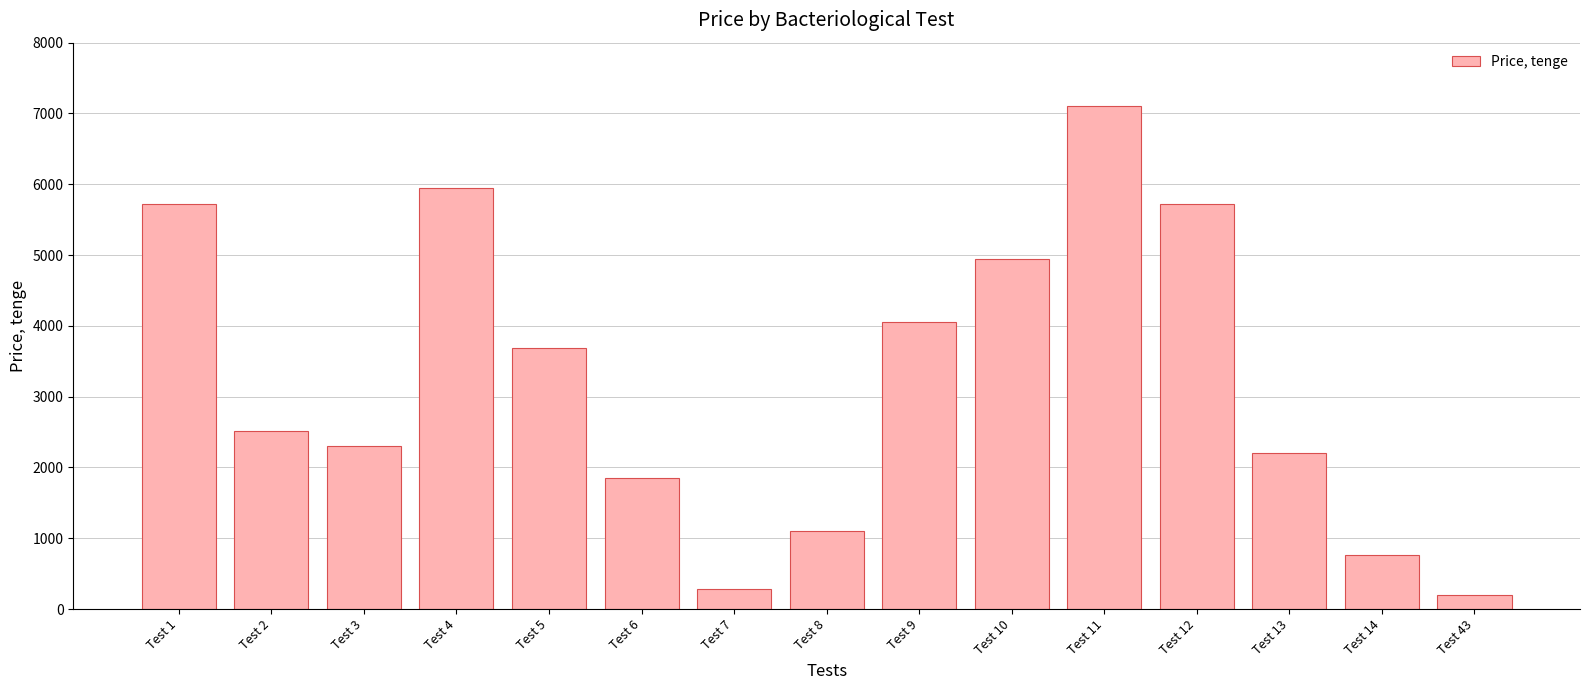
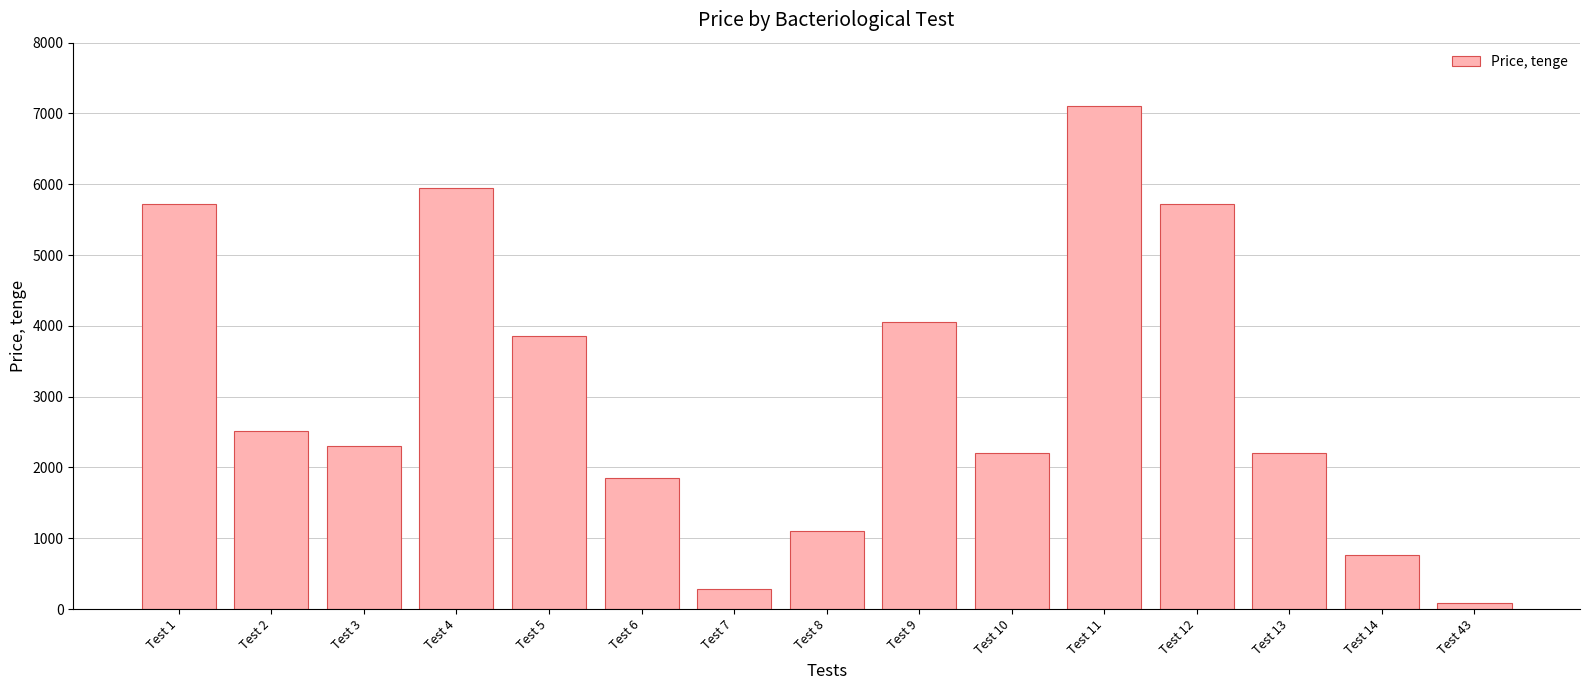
Test 5: 3700 -> 3900
Test 10: 4900 -> 2200
Test 43: 200 -> 100
